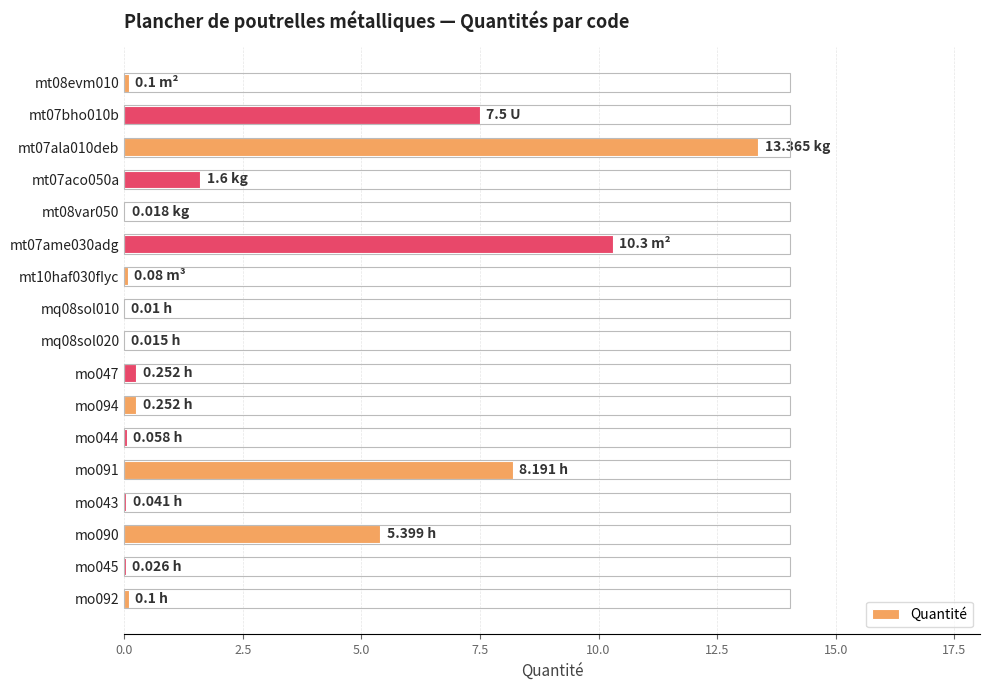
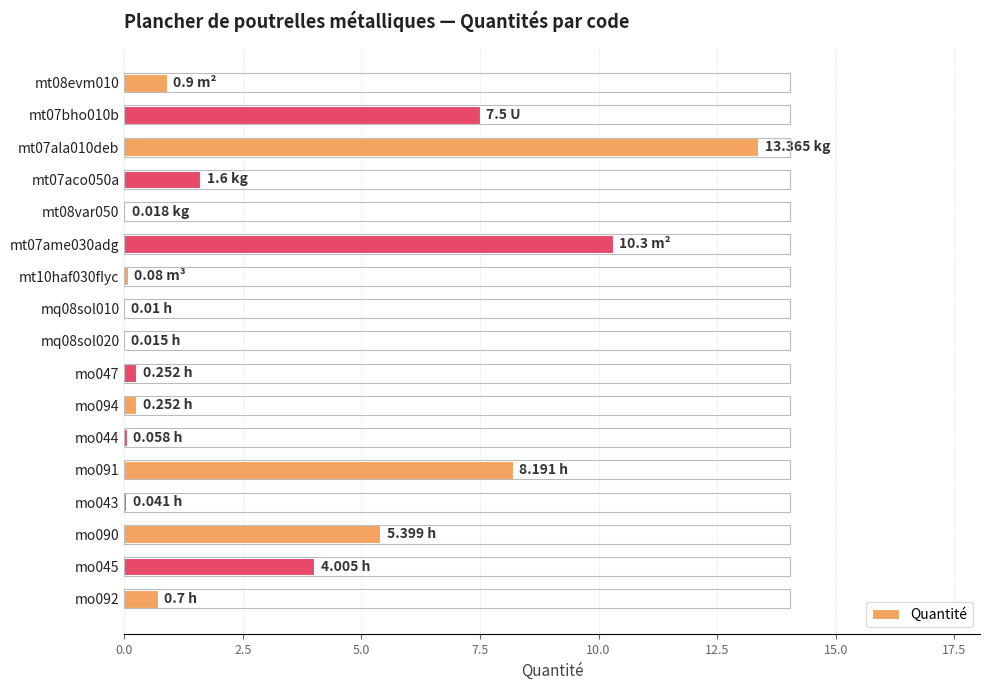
mt08evm010: 0.1 -> 0.9
mo045: 0.026 -> 4.005
mo092: 0.1 -> 0.7
